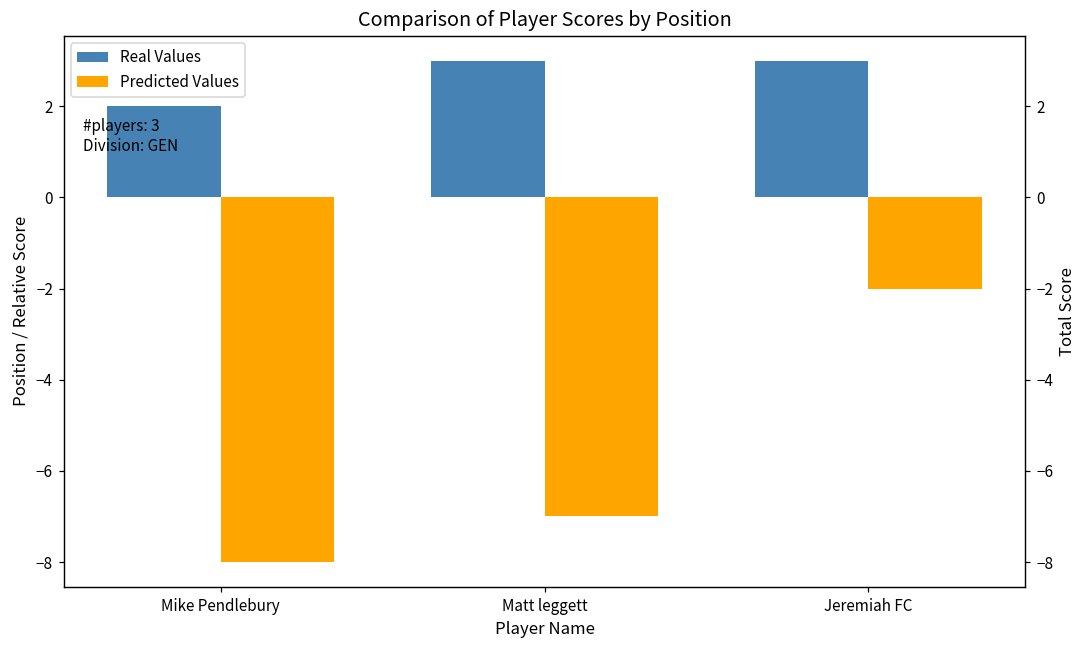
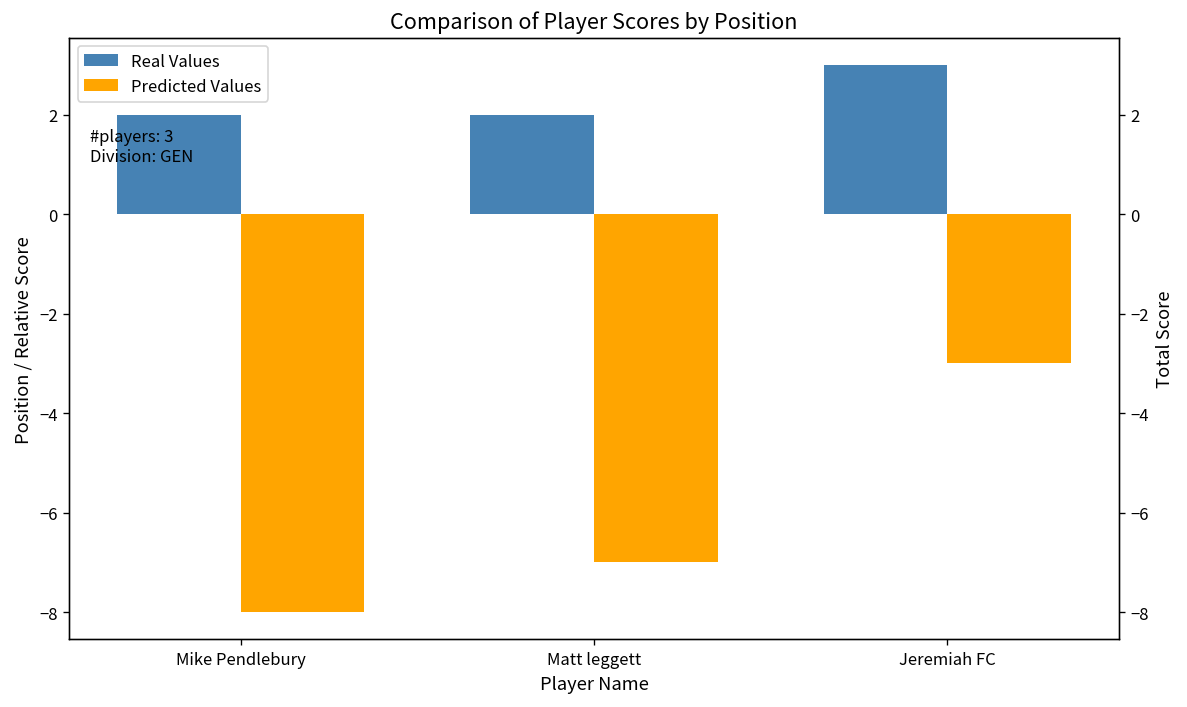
Real Values, Matt leggett: 3 -> 2
Predicted Values, Jeremiah FC: -2 -> -3
